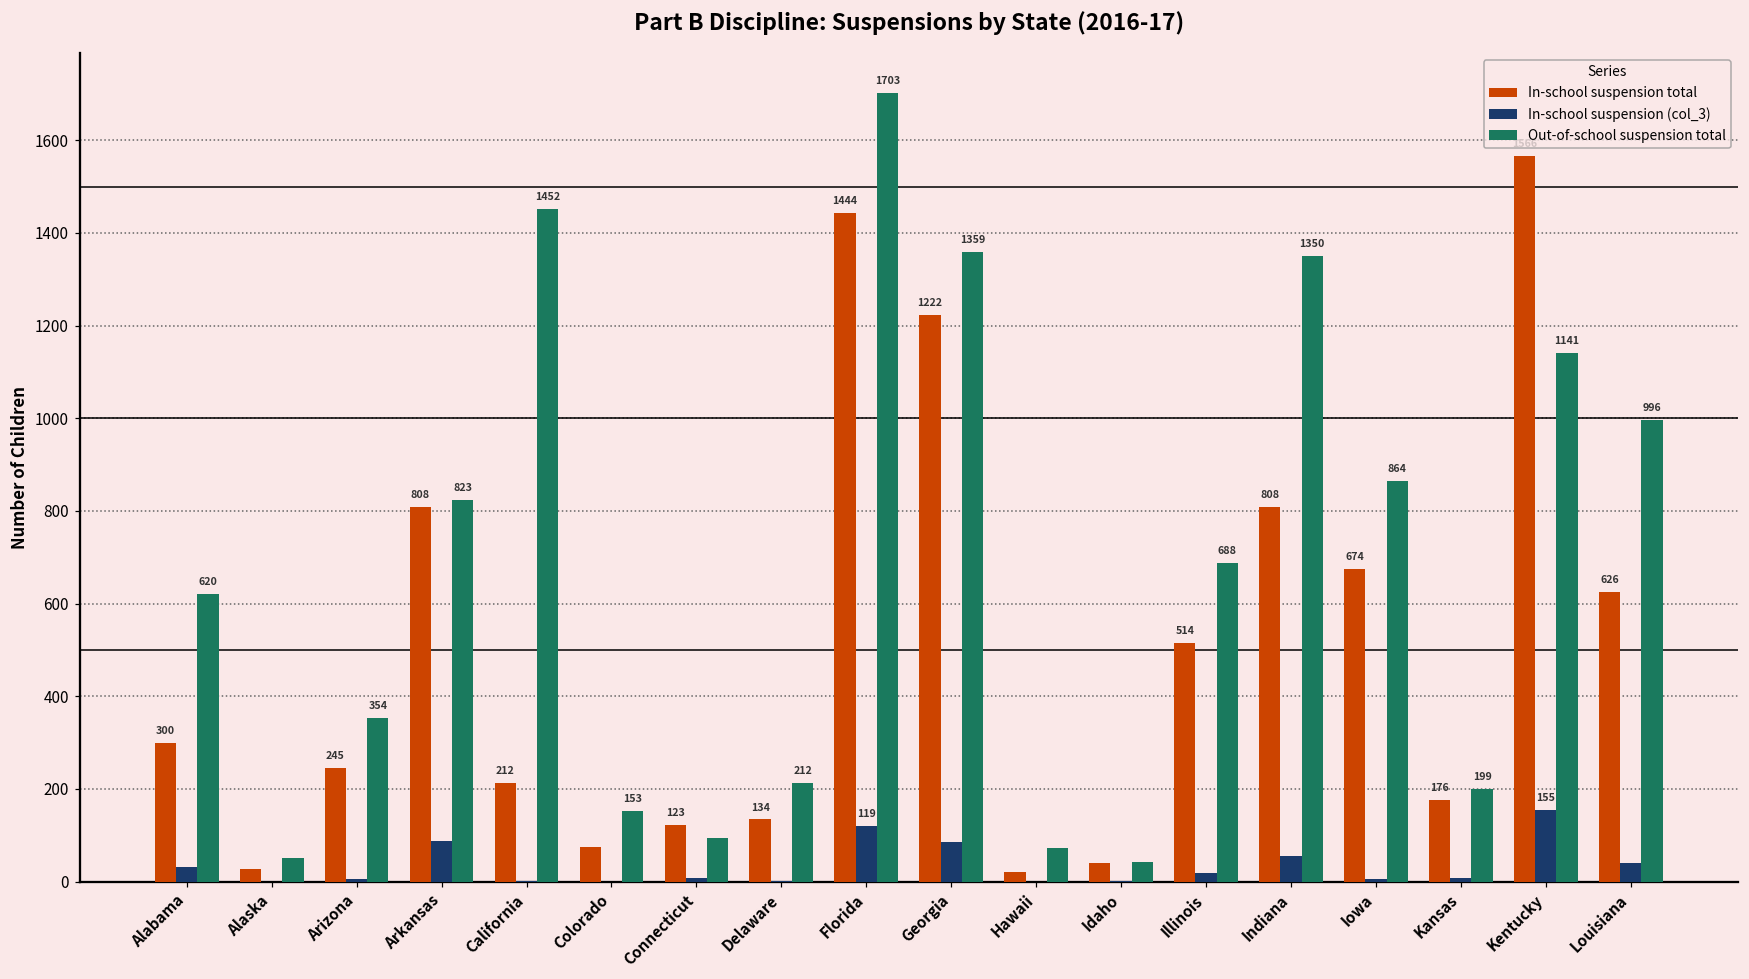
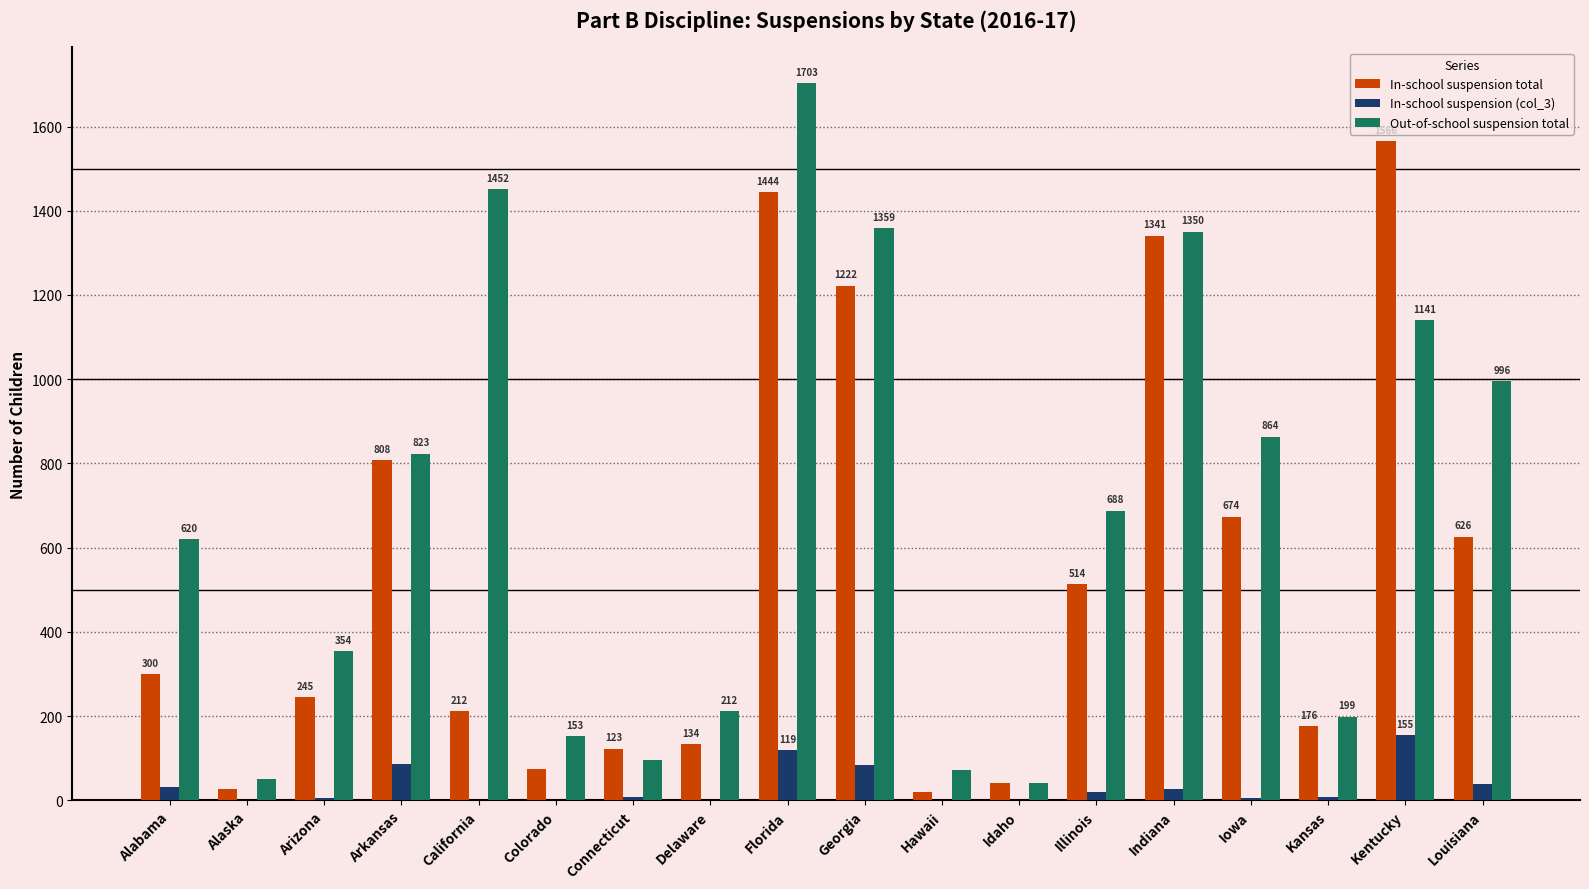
In-school suspension total, Indiana: 808 -> 1341
In-school suspension (col_3), Indiana: 60 -> 30
